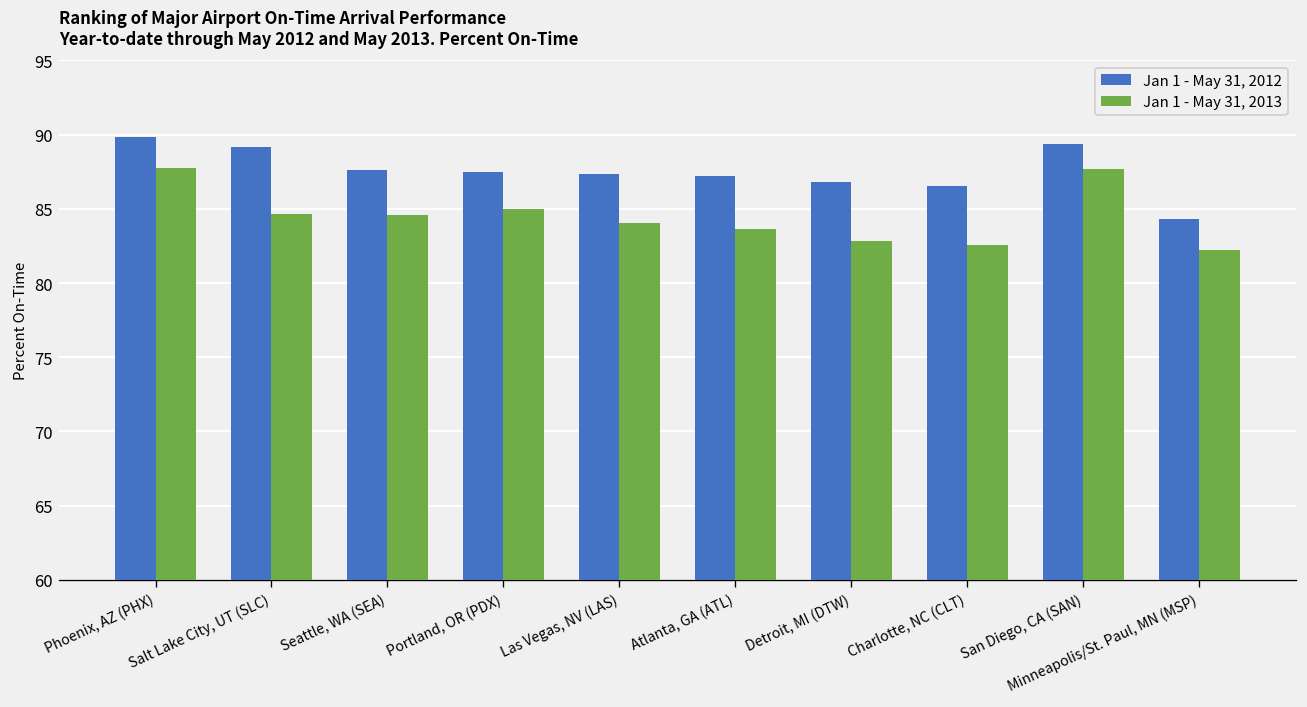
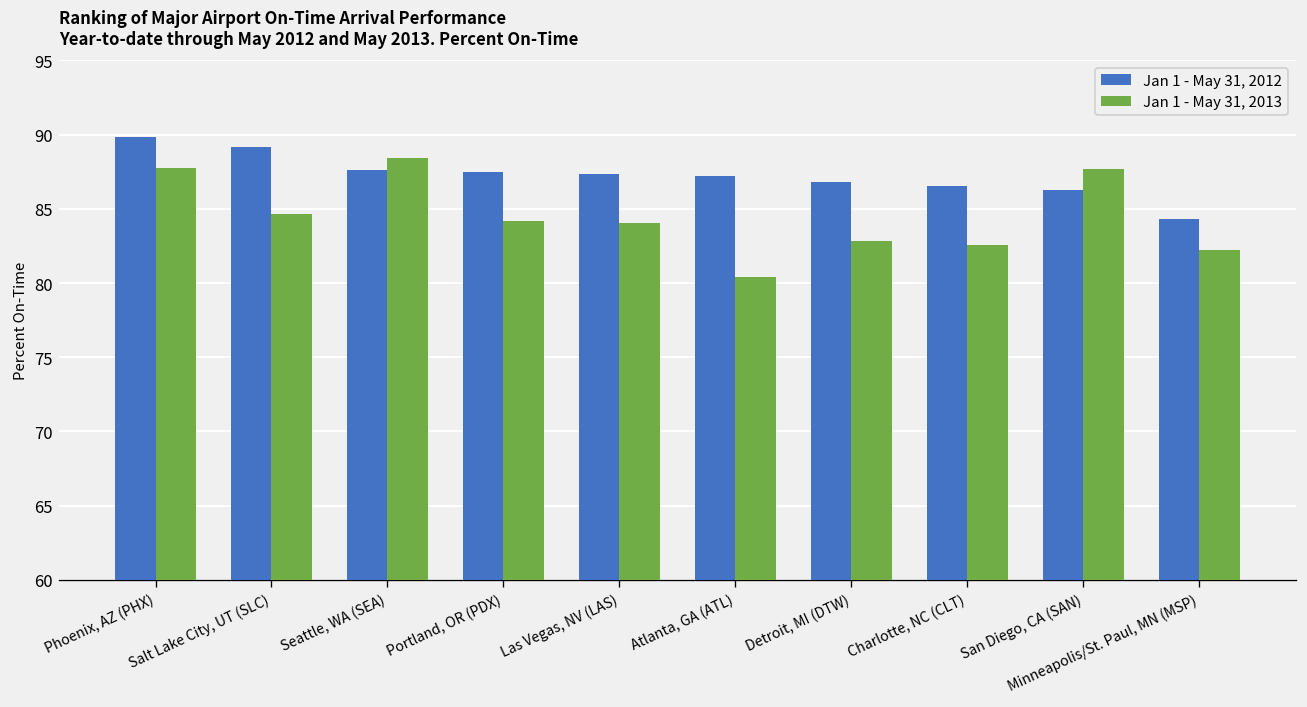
Jan 1 - May 31, 2013, Seattle, WA (SEA): 84.6 -> 88.4
Jan 1 - May 31, 2013, Portland, OR (PDX): 85.0 -> 84.2
Jan 1 - May 31, 2013, Atlanta, GA (ATL): 83.7 -> 80.4
Jan 1 - May 31, 2012, San Diego, CA (SAN): 89.4 -> 86.3
